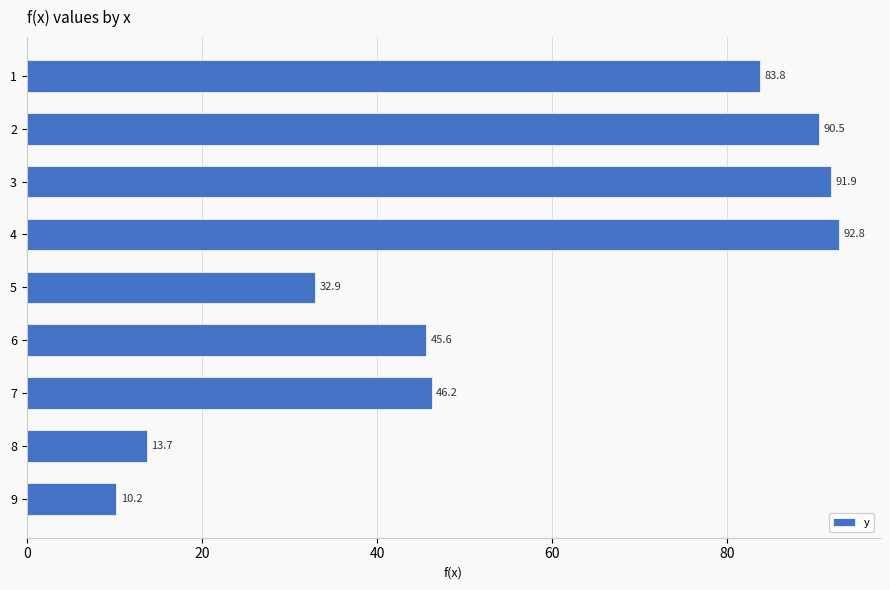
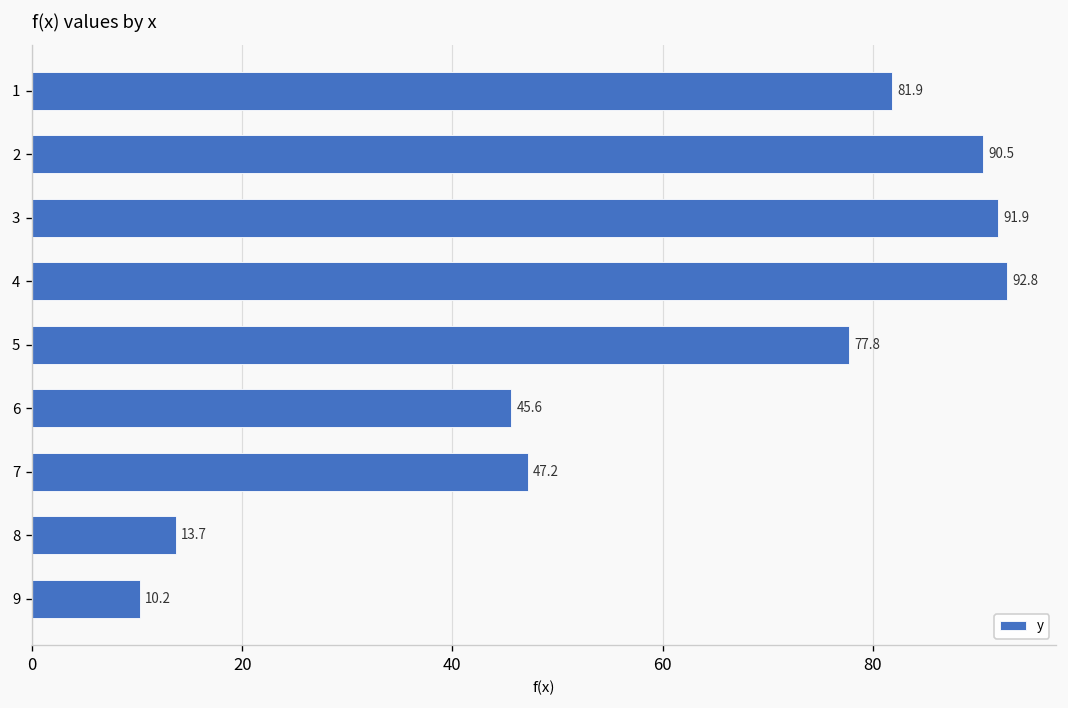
1: 83.8 -> 81.9
5: 32.9 -> 77.8
7: 46.2 -> 47.2
